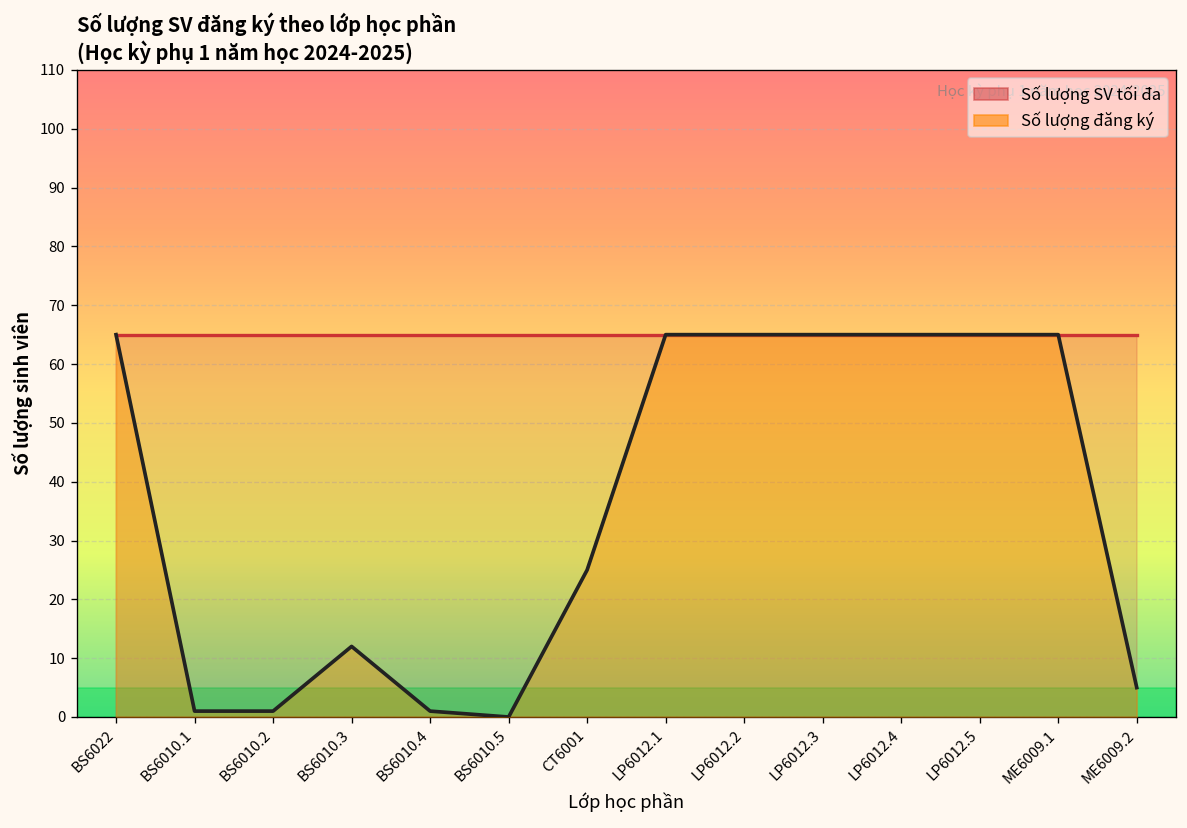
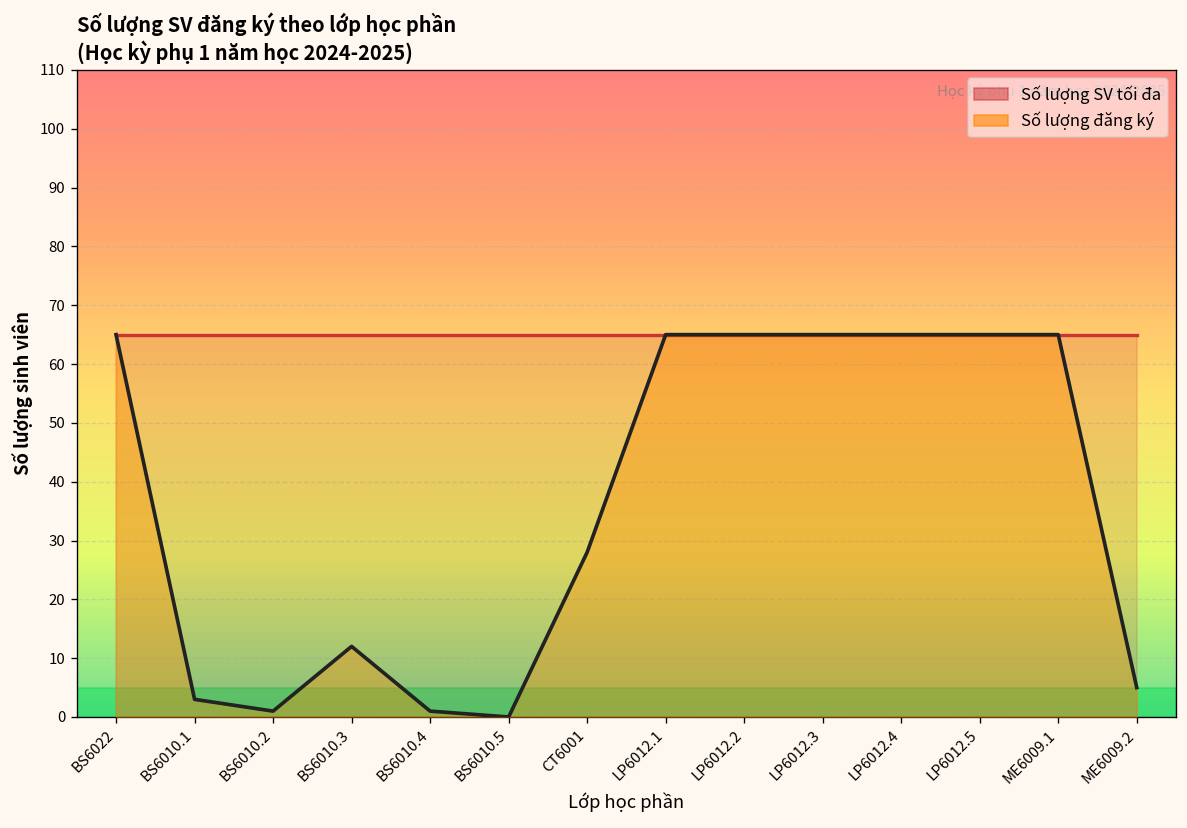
Số lượng đăng ký, BS6010.1: 1 -> 3
Số lượng đăng ký, CT6001: 25 -> 28
